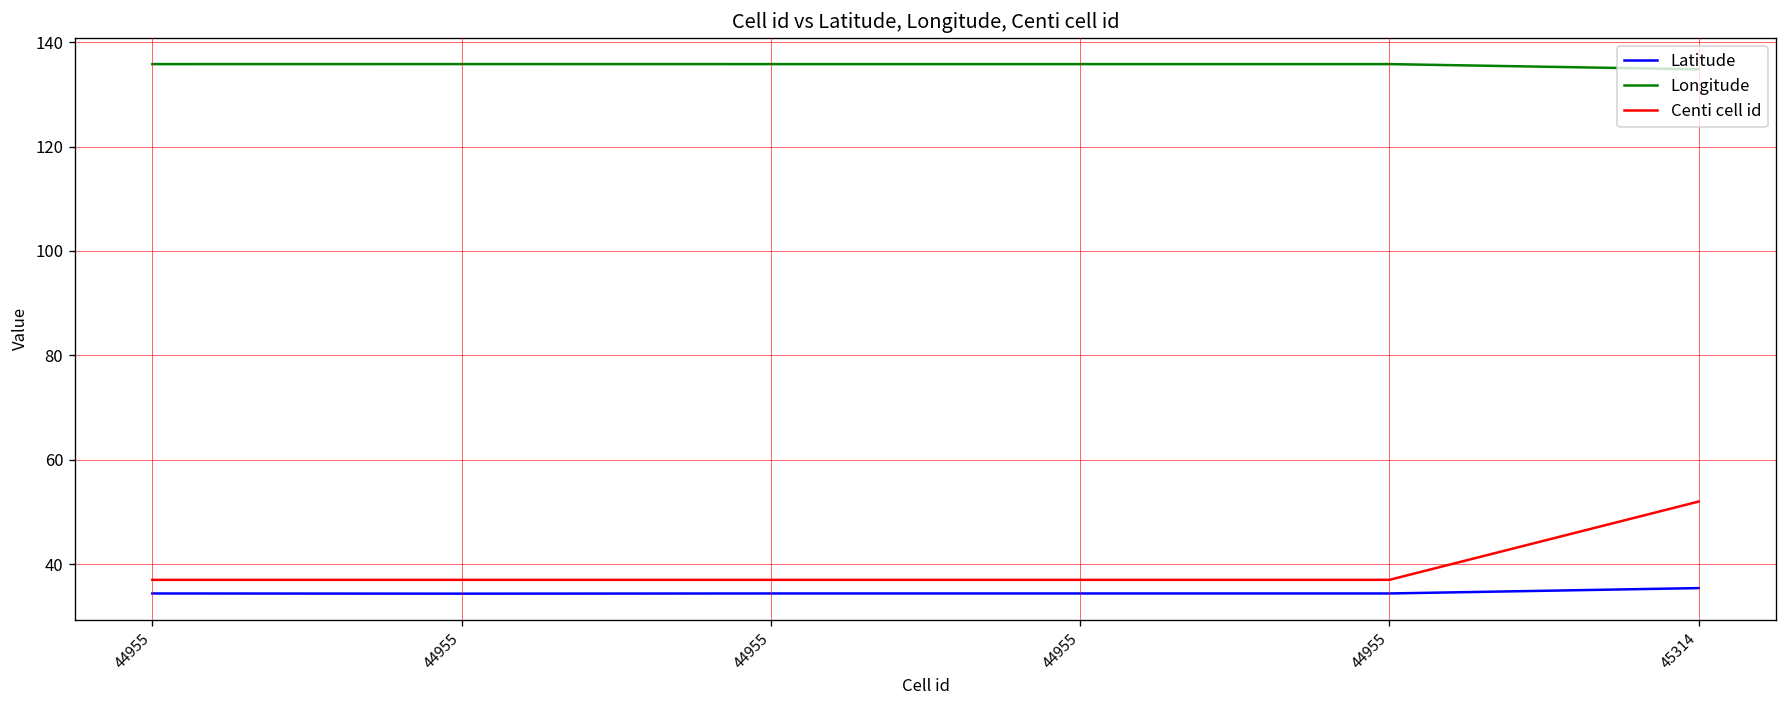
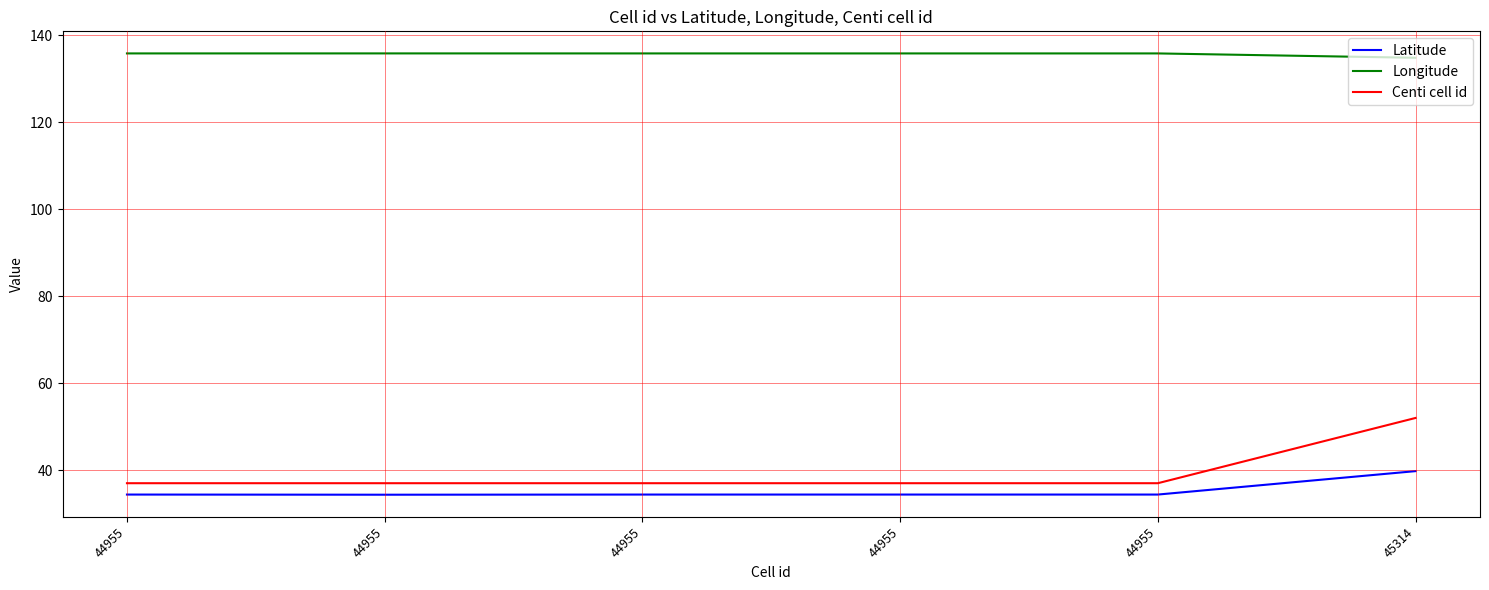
Latitude, 45314: 35 -> 40
